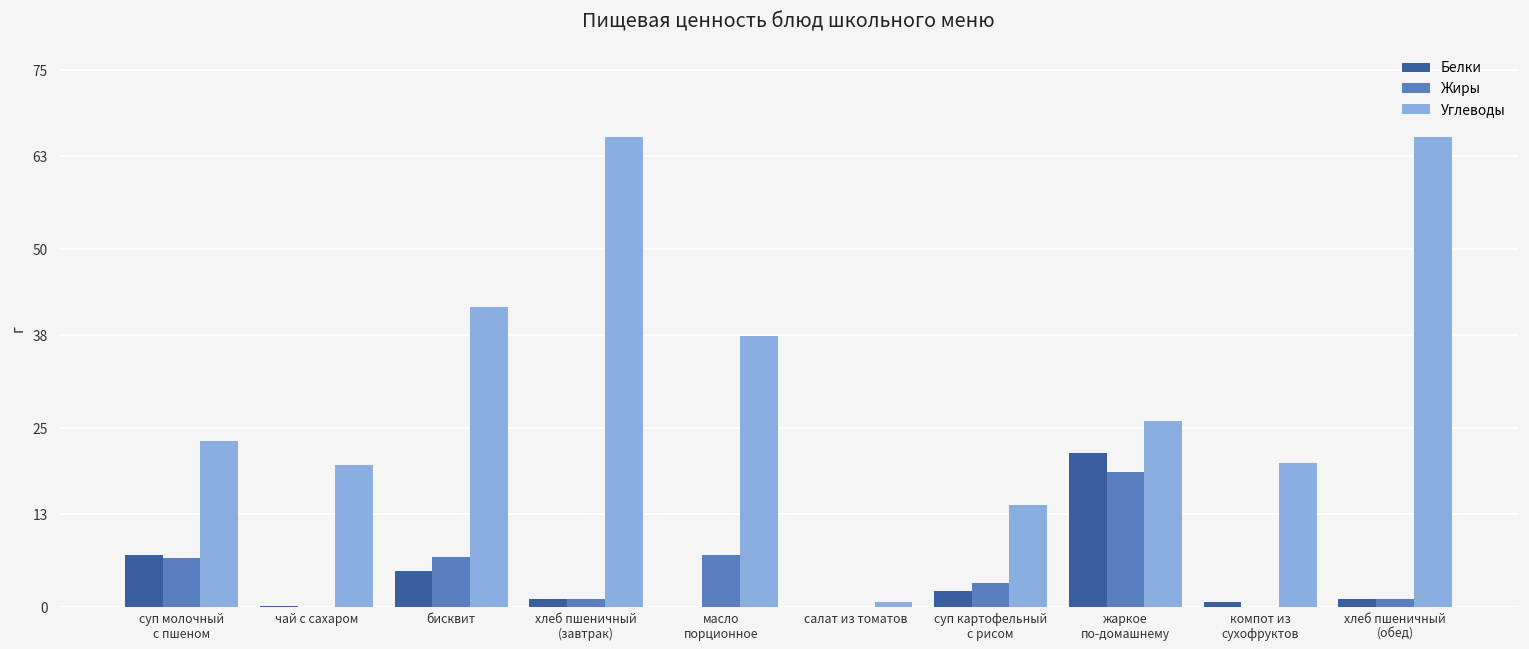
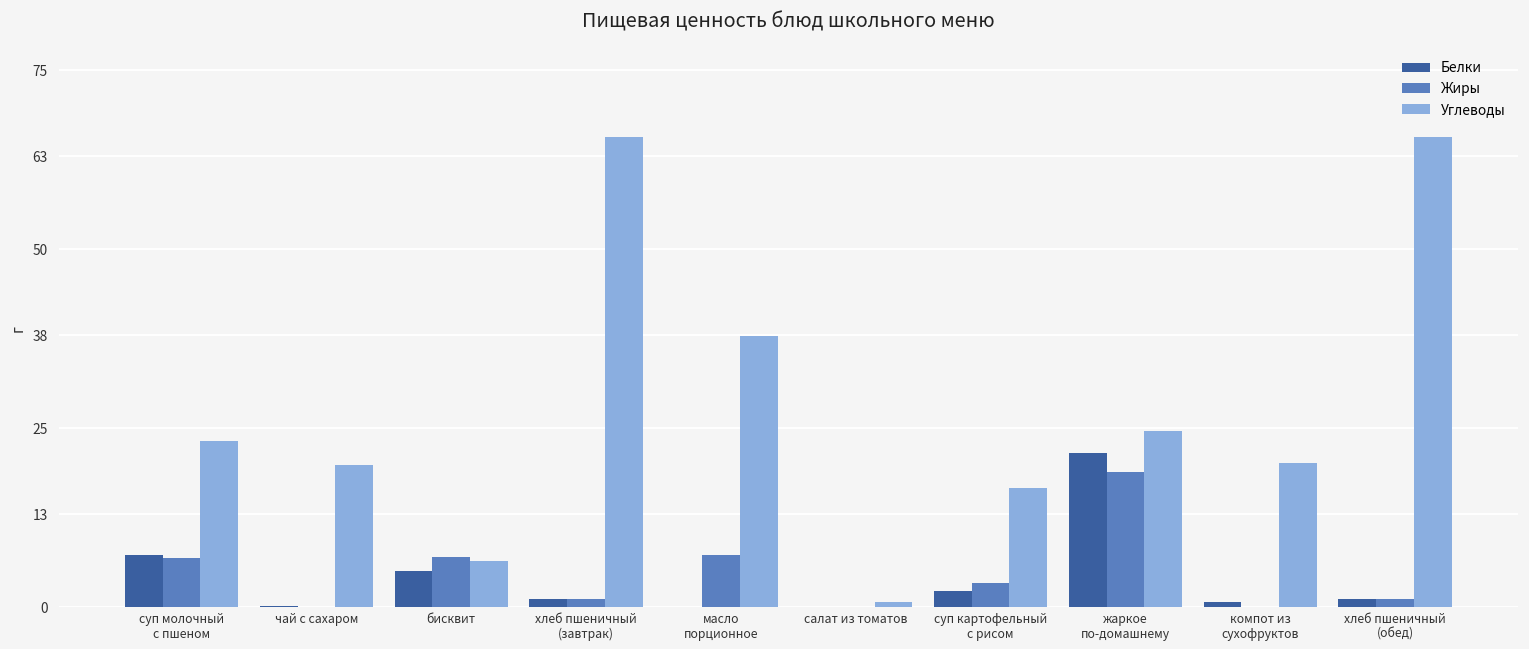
Углеводы, бисквит: 42 -> 7
Углеводы, суп картофельный с рисом: 14 -> 17
Углеводы, жаркое по-домашнему: 26 -> 25
